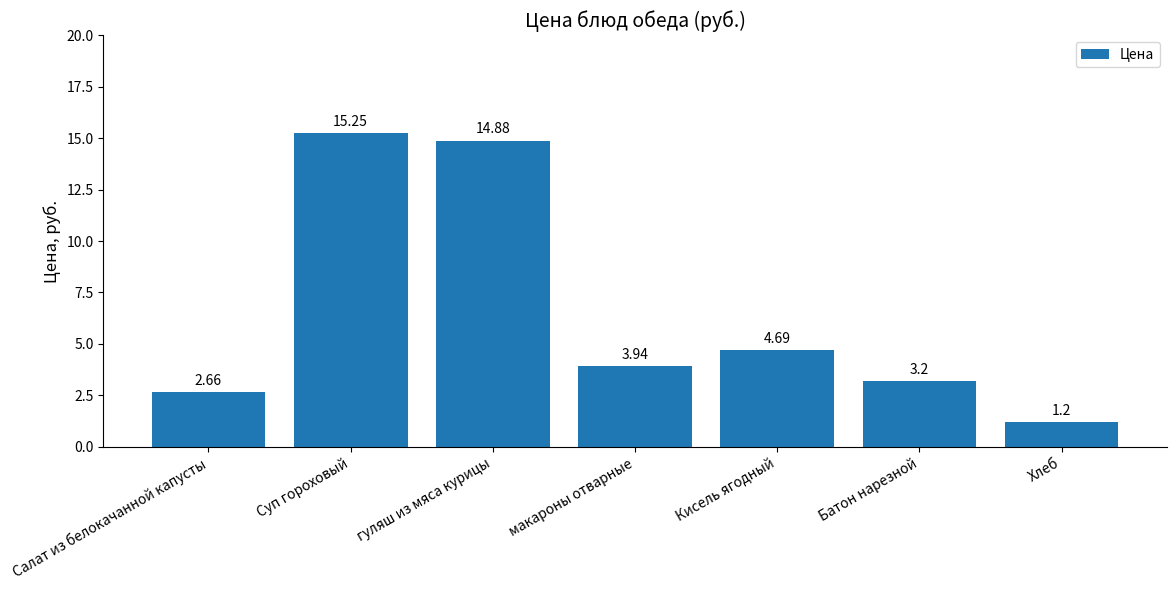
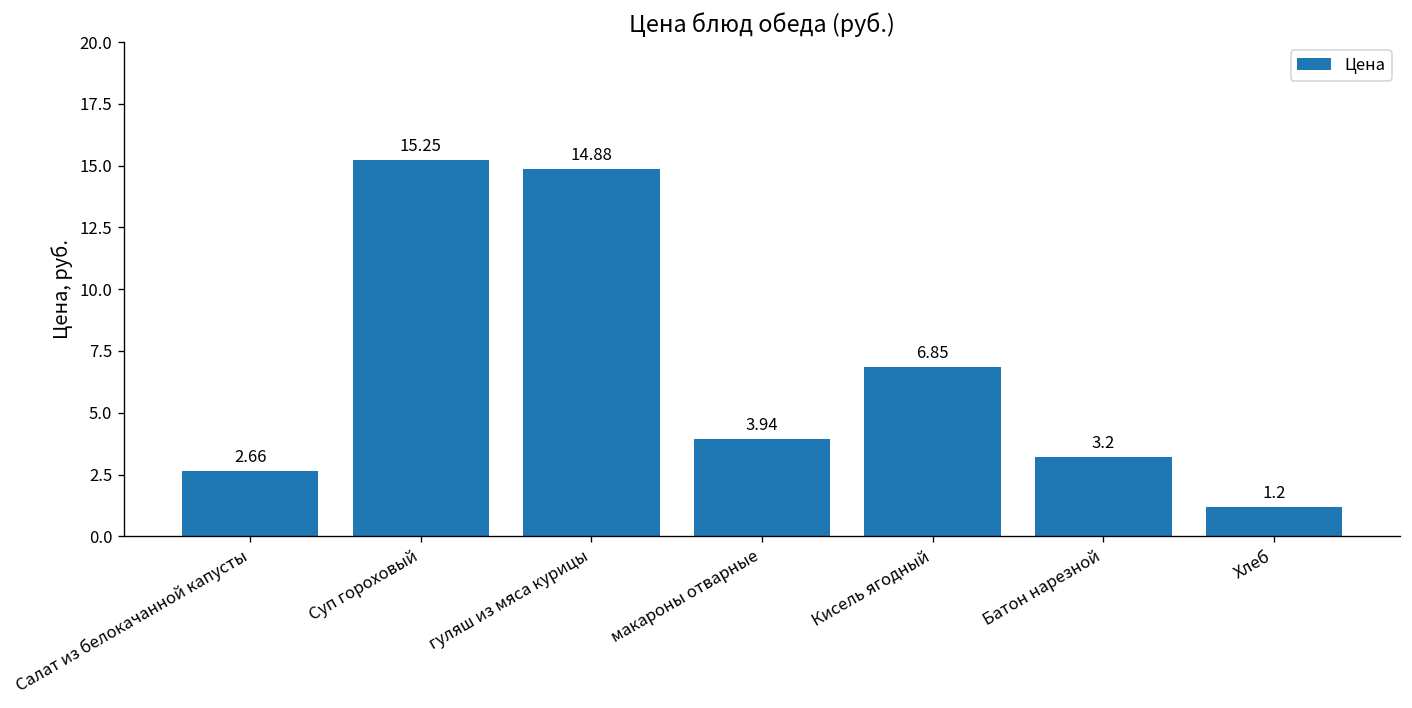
Кисель ягодный: 4.69 -> 6.85
